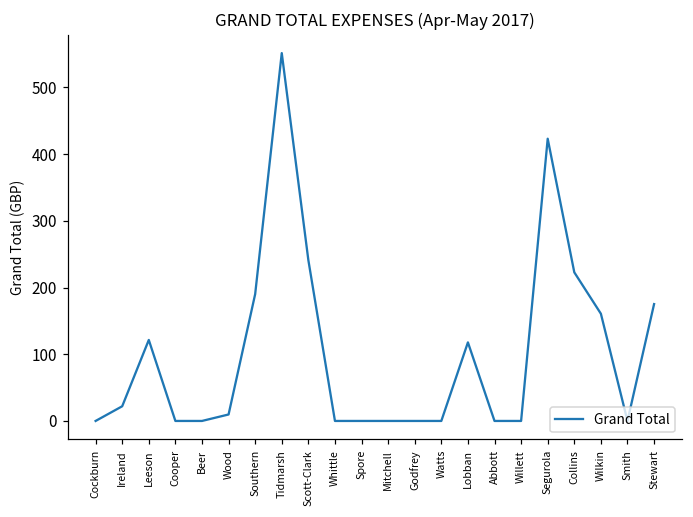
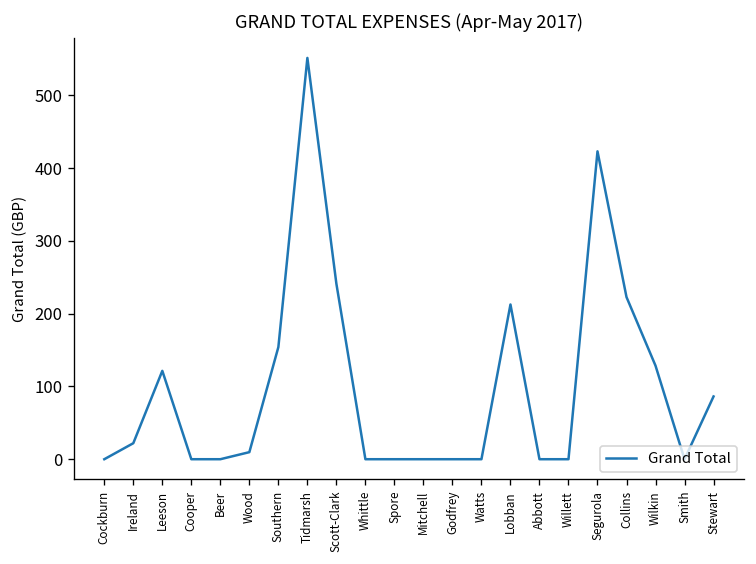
Southern: 190 -> 150
Lobban: 120 -> 210
Wilkin: 160 -> 130
Stewart: 180 -> 90
